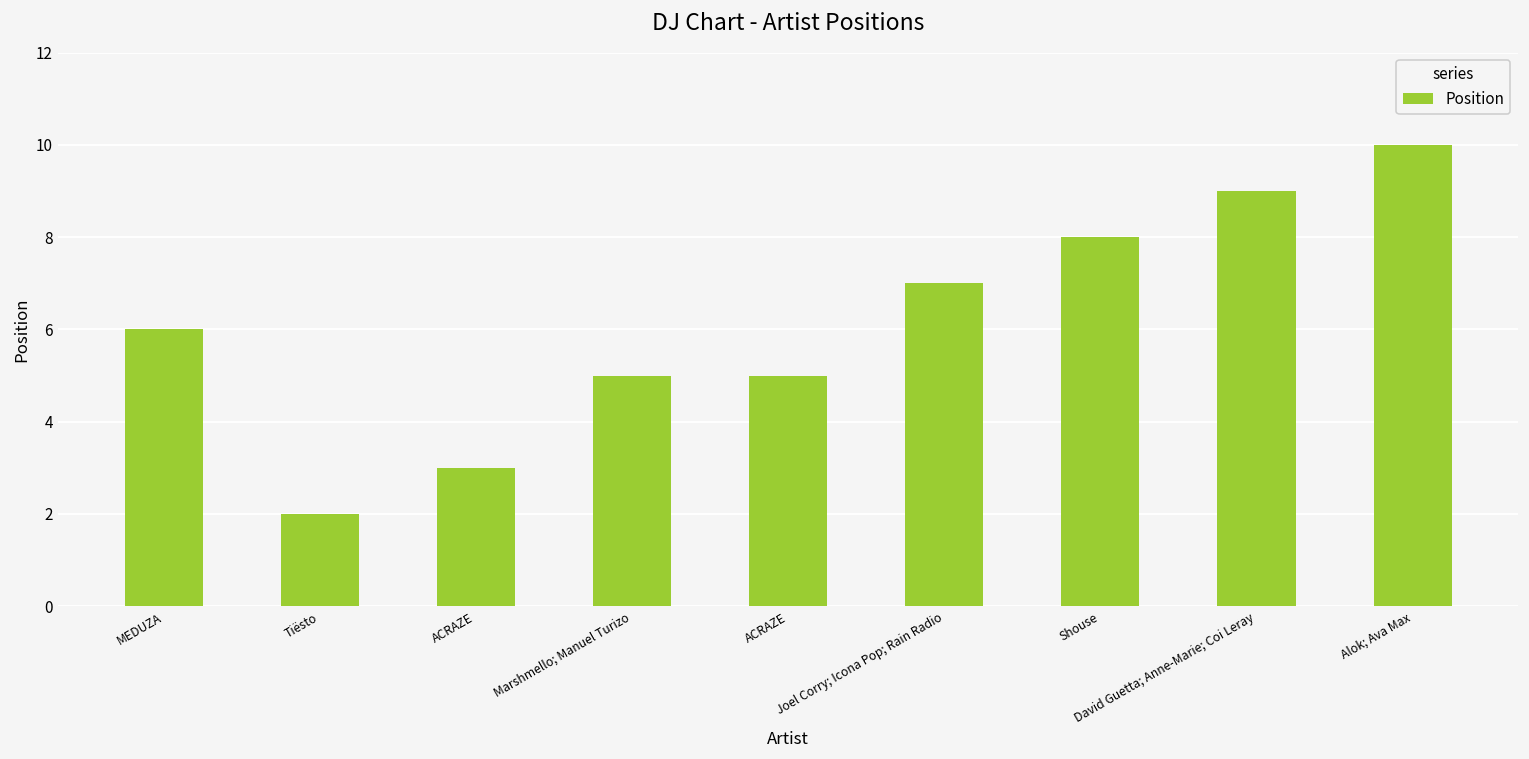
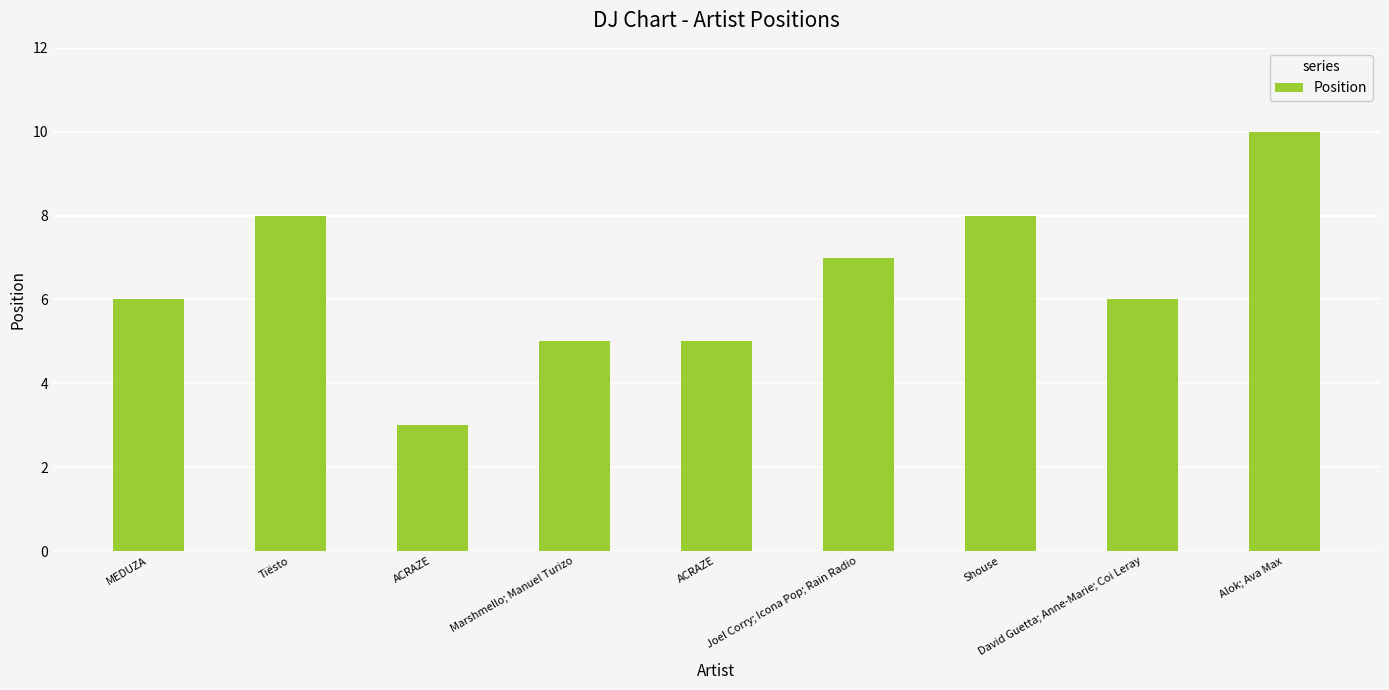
Tiësto: 2 -> 8
David Guetta; Anne-Marie; Coi Leray: 9 -> 6
